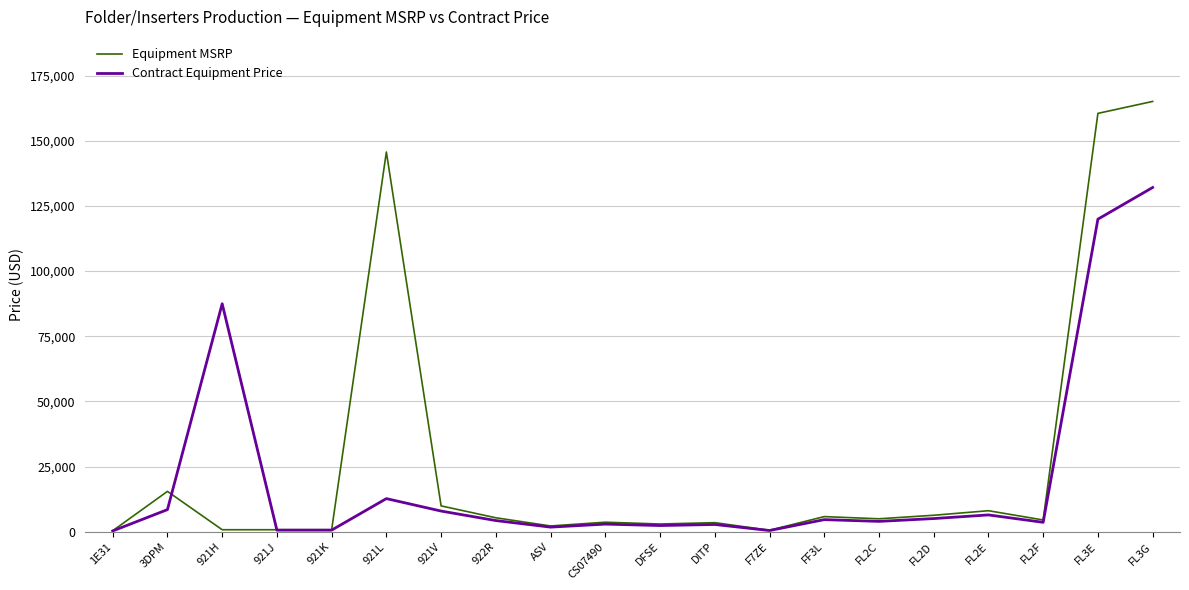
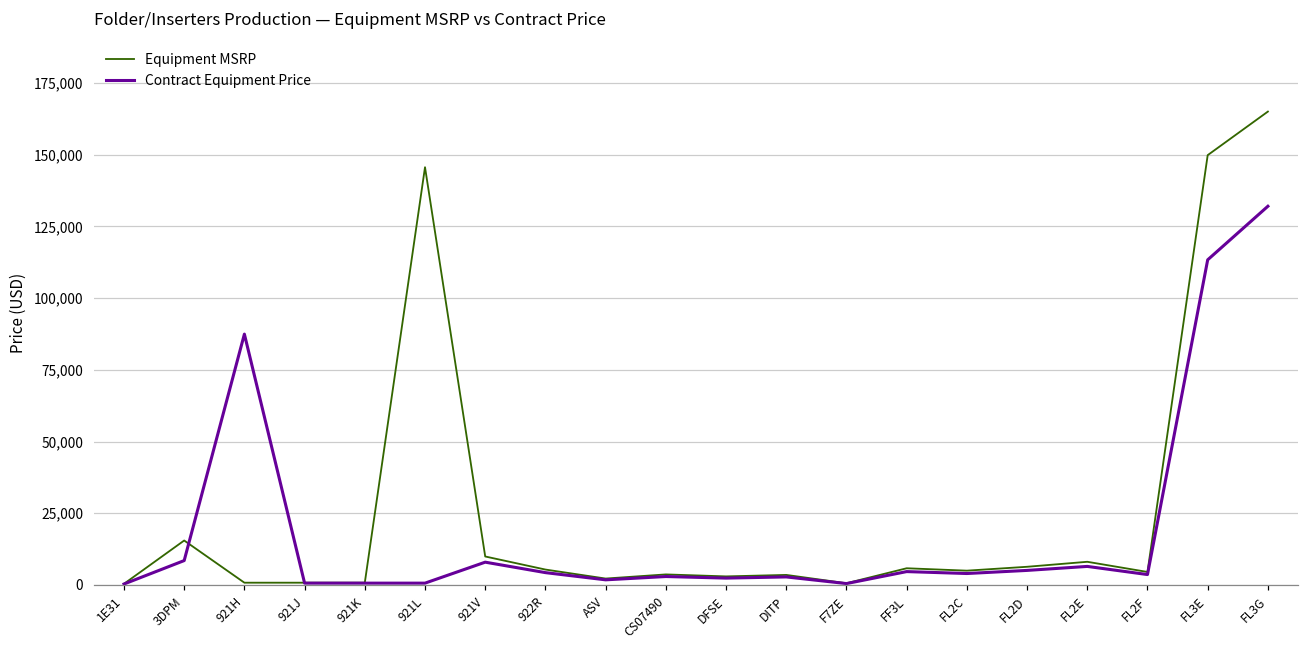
Contract Equipment Price, 921L: 13,000 -> 1,000
Equipment MSRP, FL3E: 160,000 -> 150,000
Contract Equipment Price, FL3E: 120,000 -> 113,000
